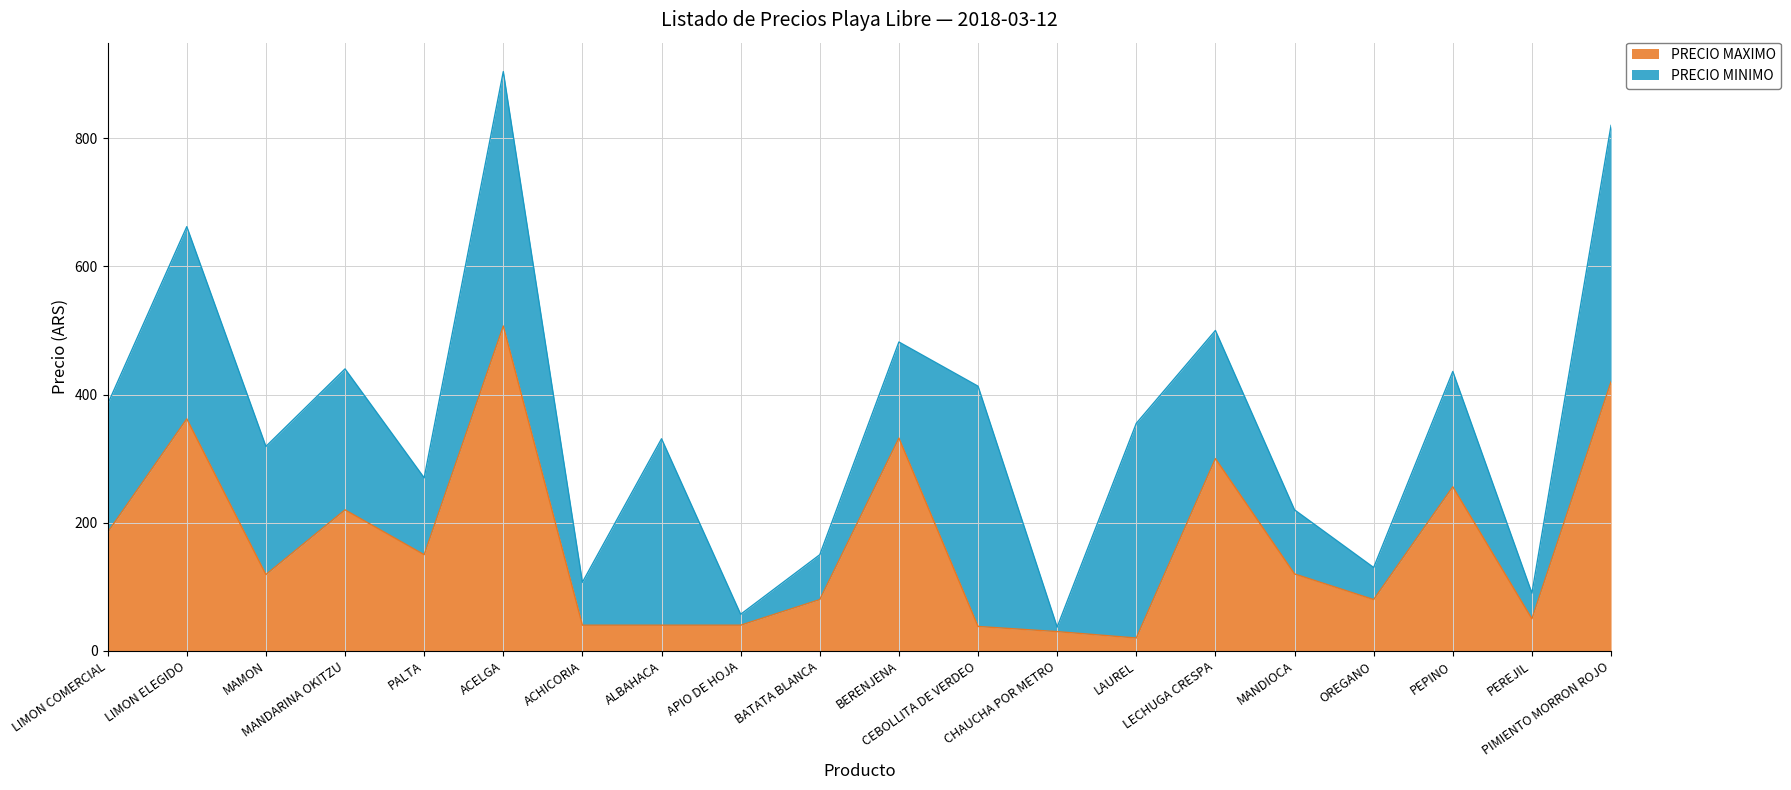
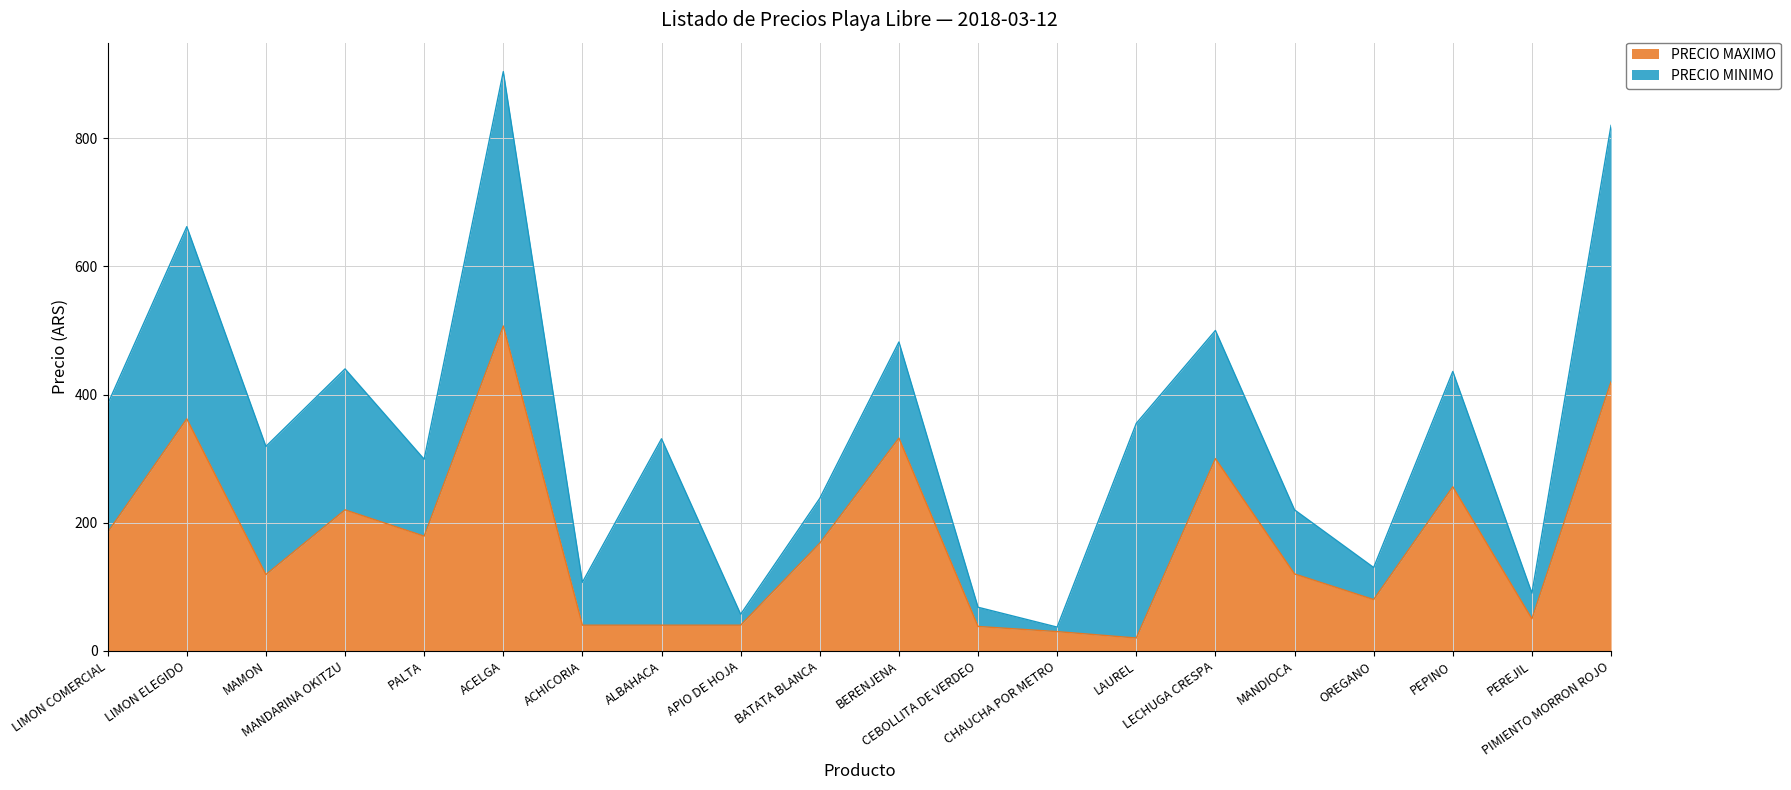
PRECIO MAXIMO, PALTA: 150 -> 180
PRECIO MAXIMO, BATATA BLANCA: 80 -> 170
PRECIO MINIMO, CEBOLLITA DE VERDEO: 380 -> 30
